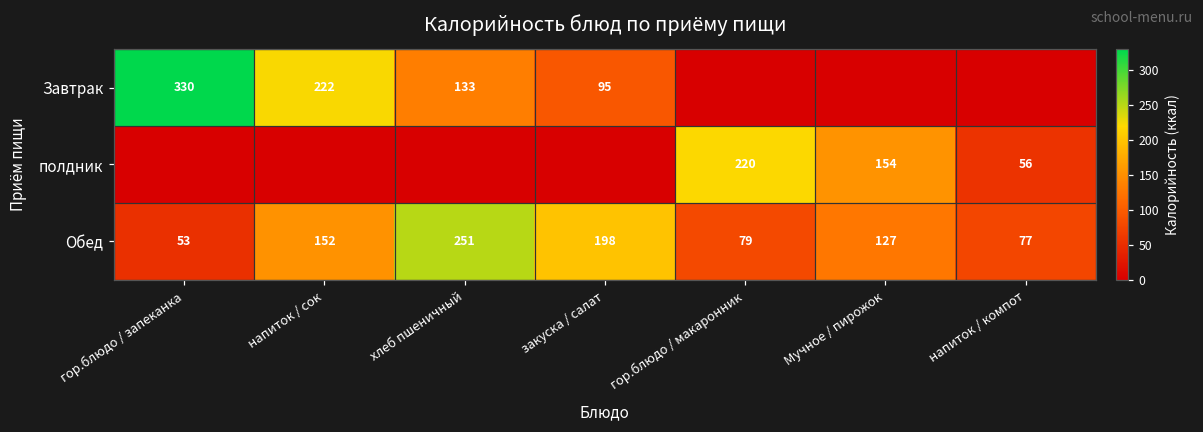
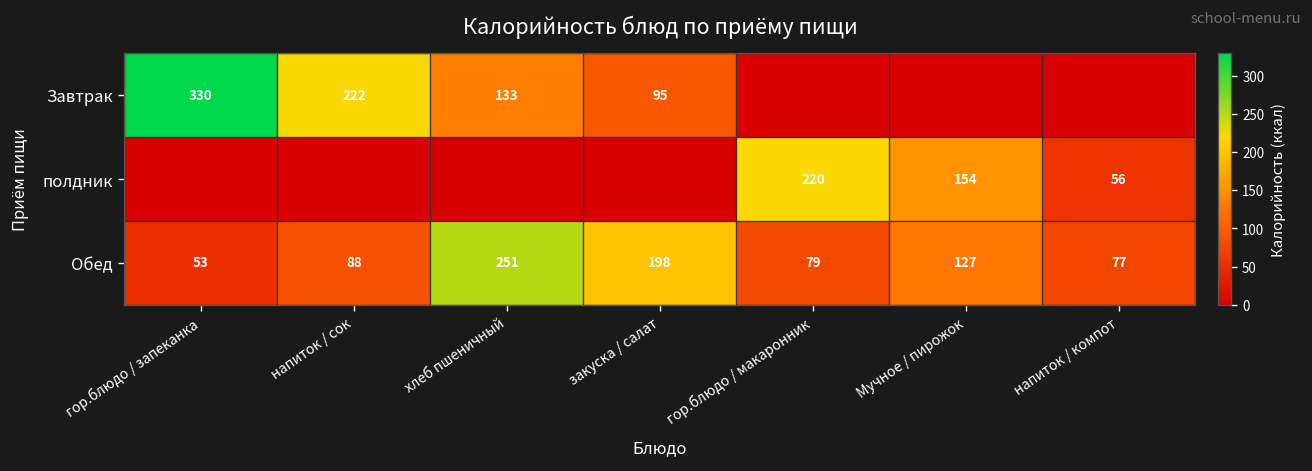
Обед, напиток / сок: 152 -> 88
